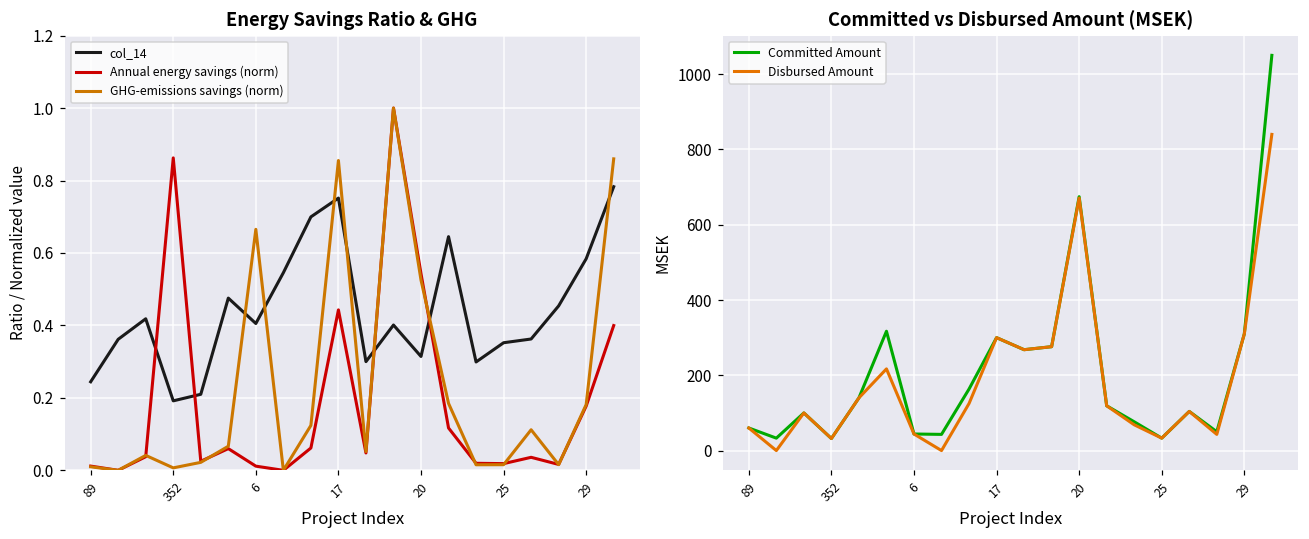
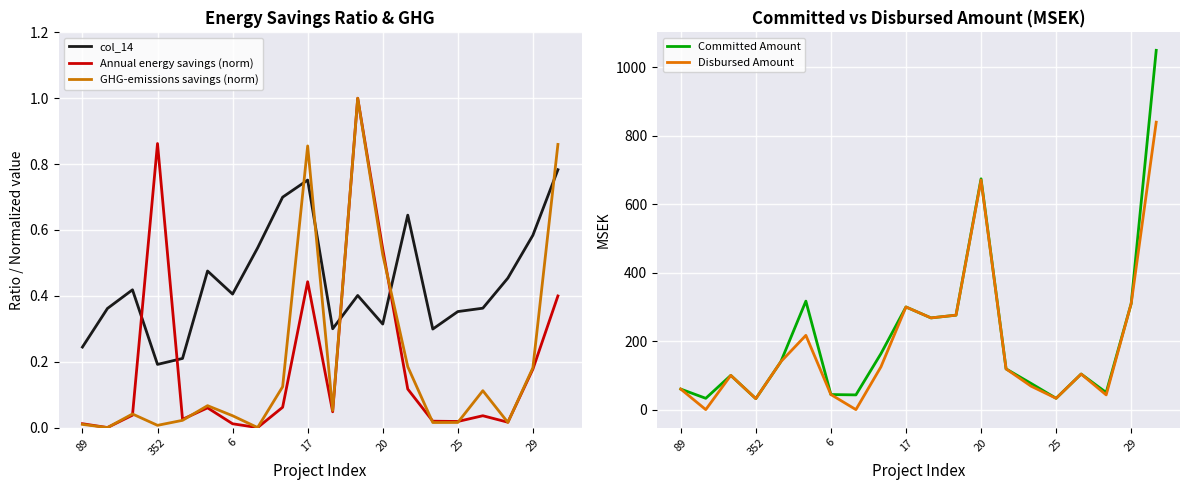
Energy Savings Ratio & GHG, GHG-emissions savings (norm), 6: 0.67 -> 0.04
